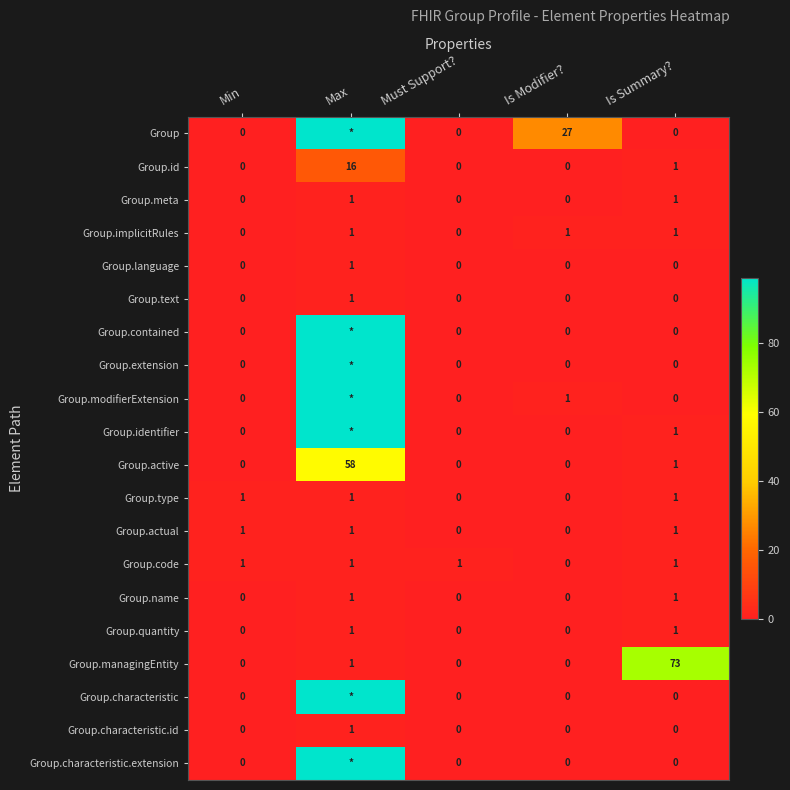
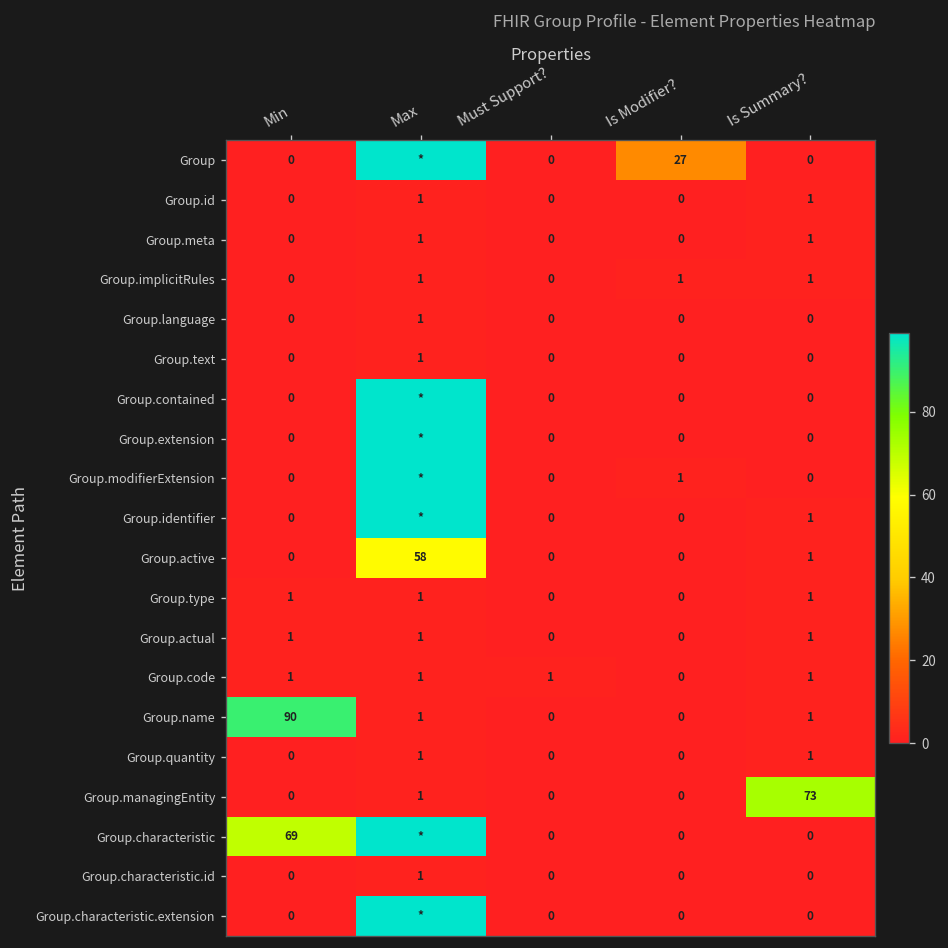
Group.id, Max: 16 -> 1
Group.name, Min: 0 -> 90
Group.characteristic, Min: 0 -> 69
